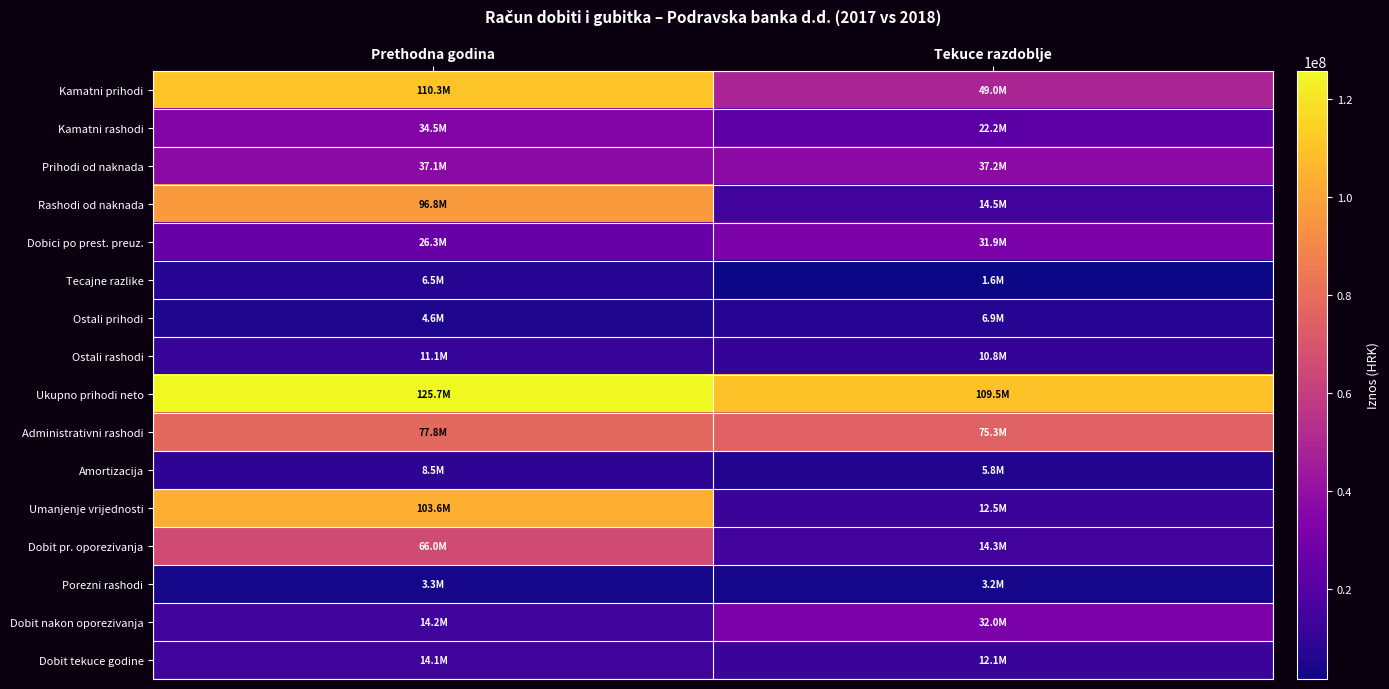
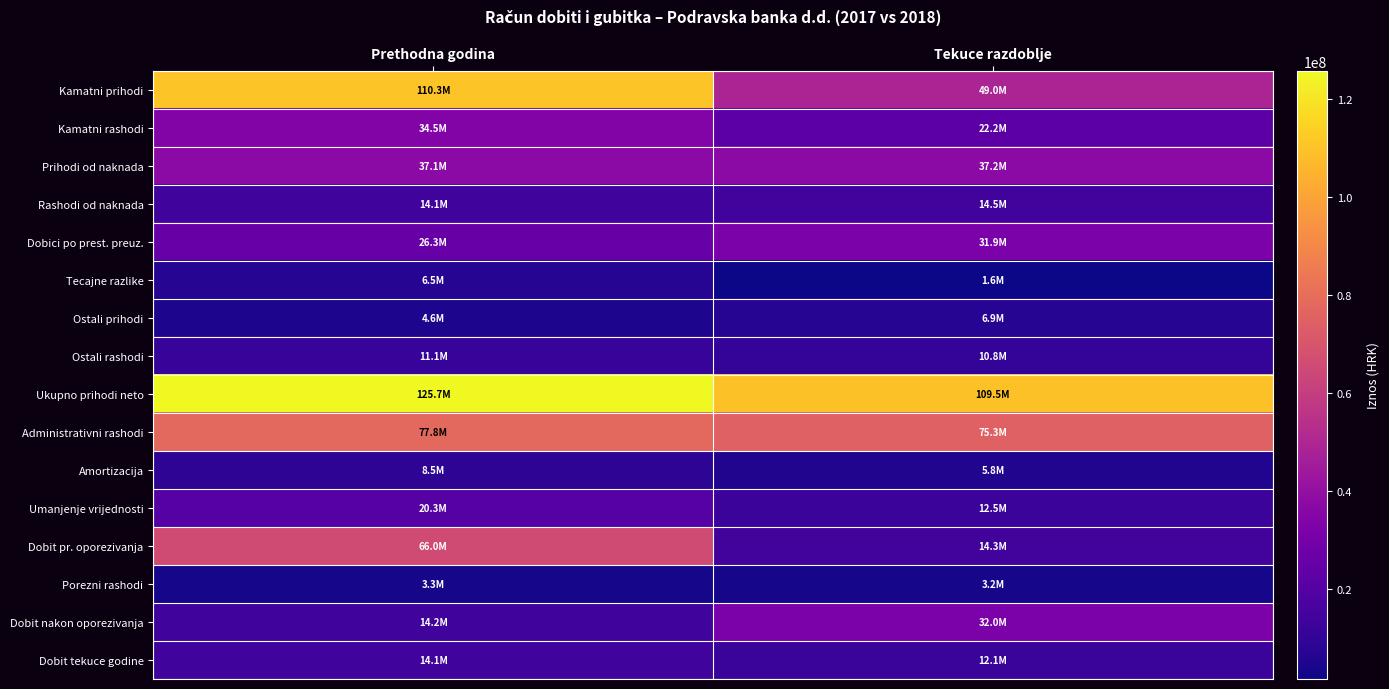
Rashodi od naknada, Prethodna godina: 96.8M -> 14.1M
Umanjenje vrijednosti, Prethodna godina: 103.6M -> 20.3M
